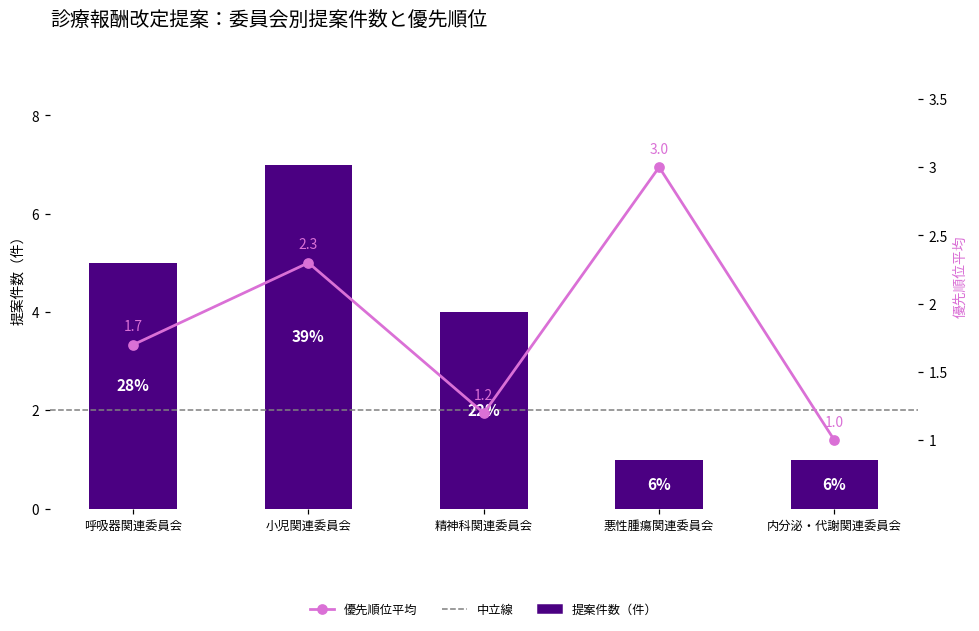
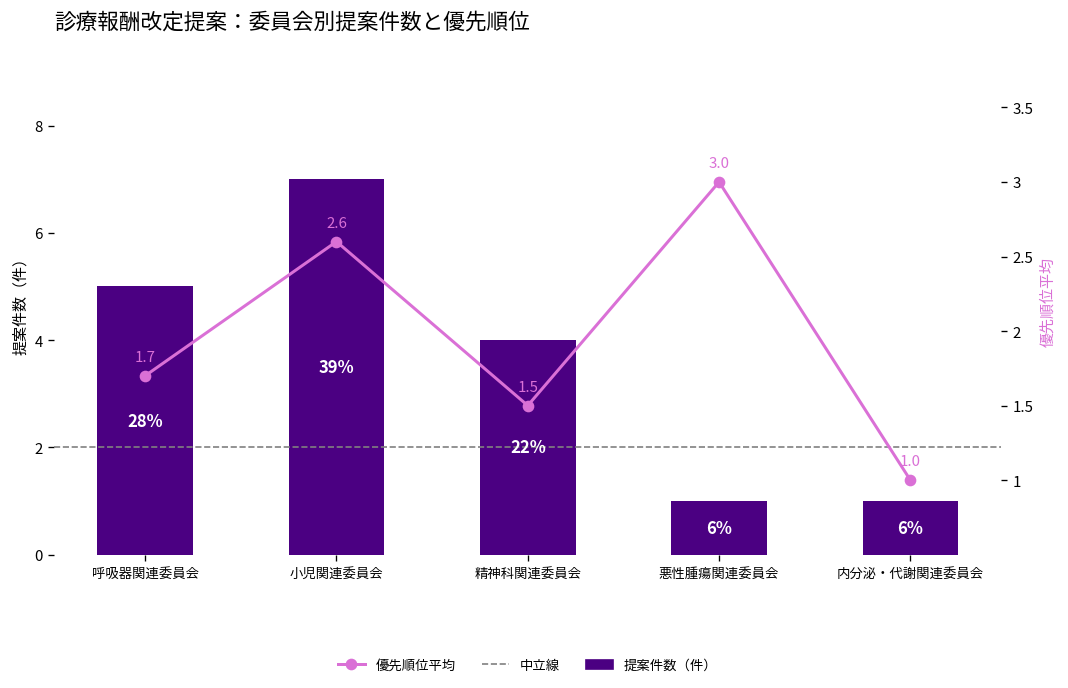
優先順位平均, 小児関連委員会: 2.3 -> 2.6
優先順位平均, 精神科関連委員会: 1.2 -> 1.5
